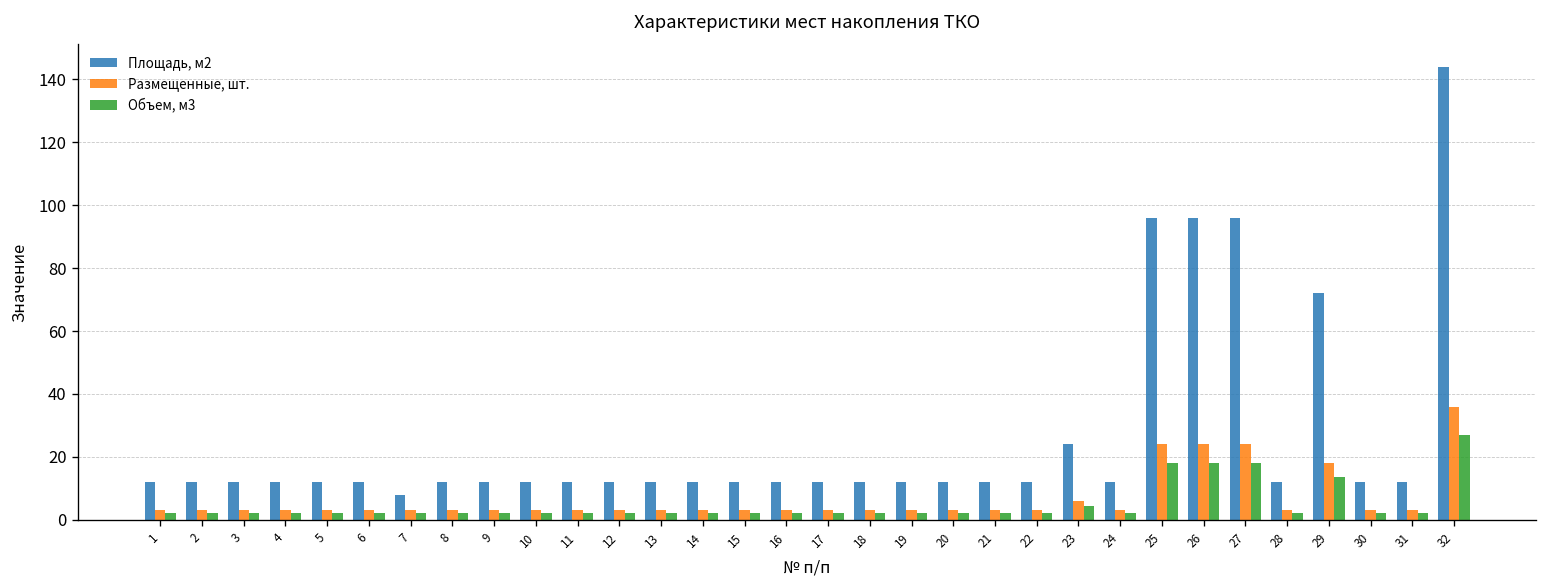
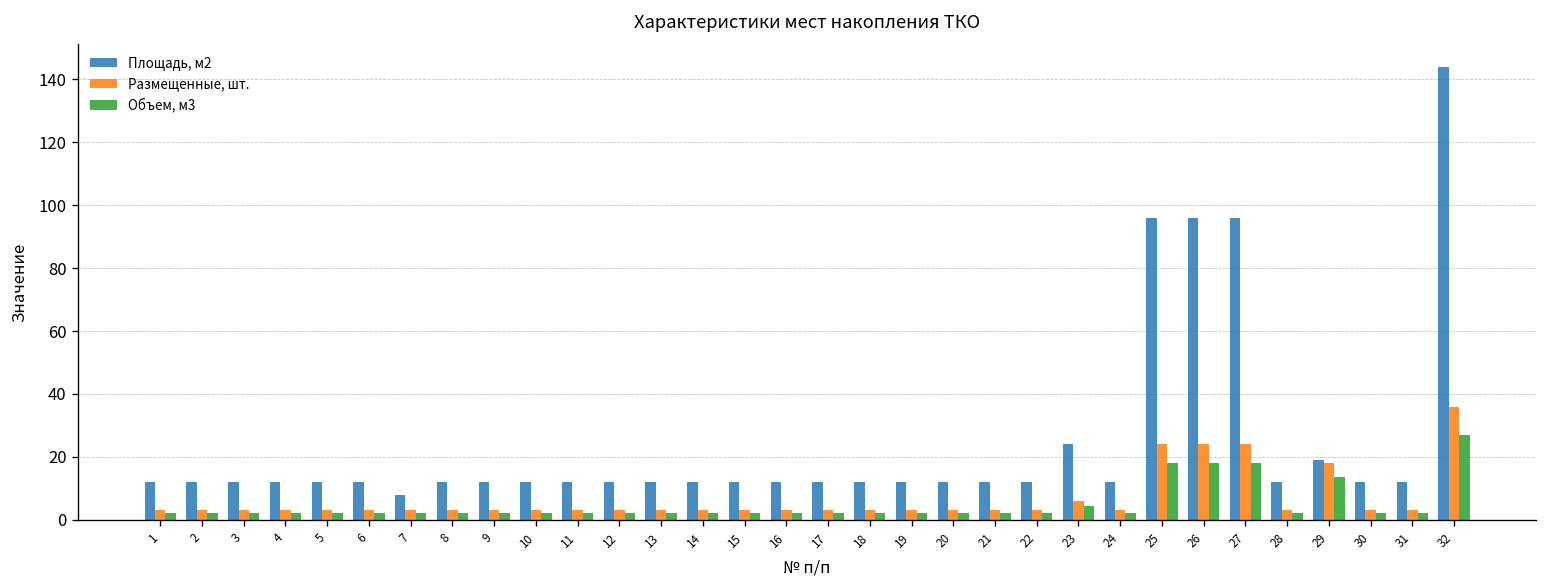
Площадь, м2, 29: 72 -> 19
